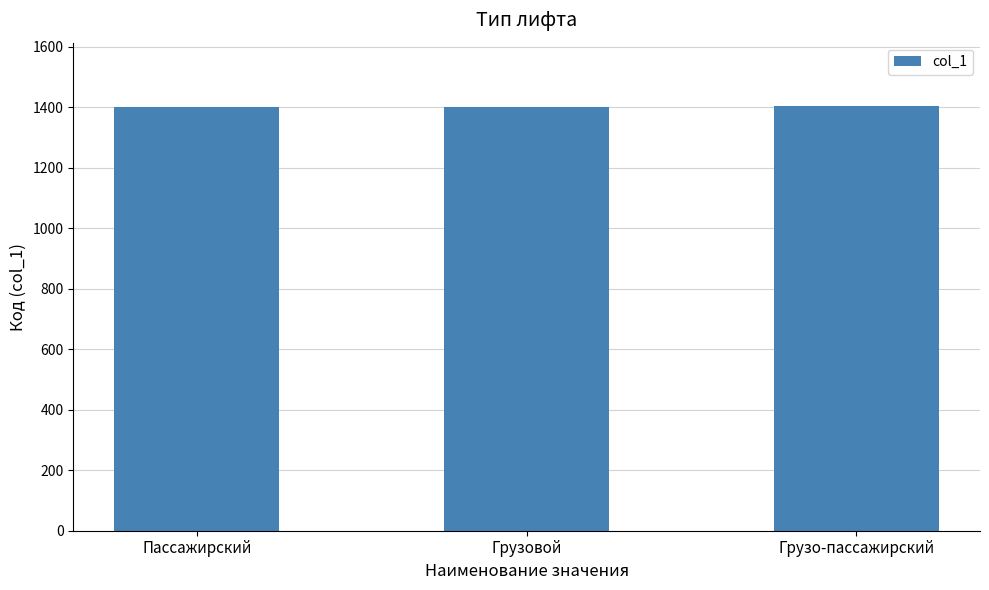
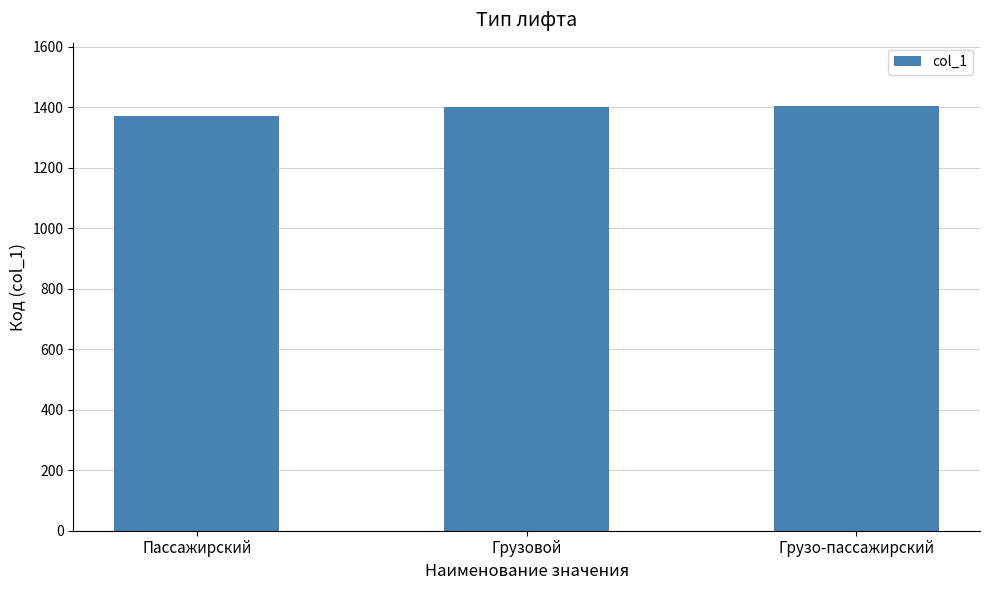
Пассажирский: 1400 -> 1370
